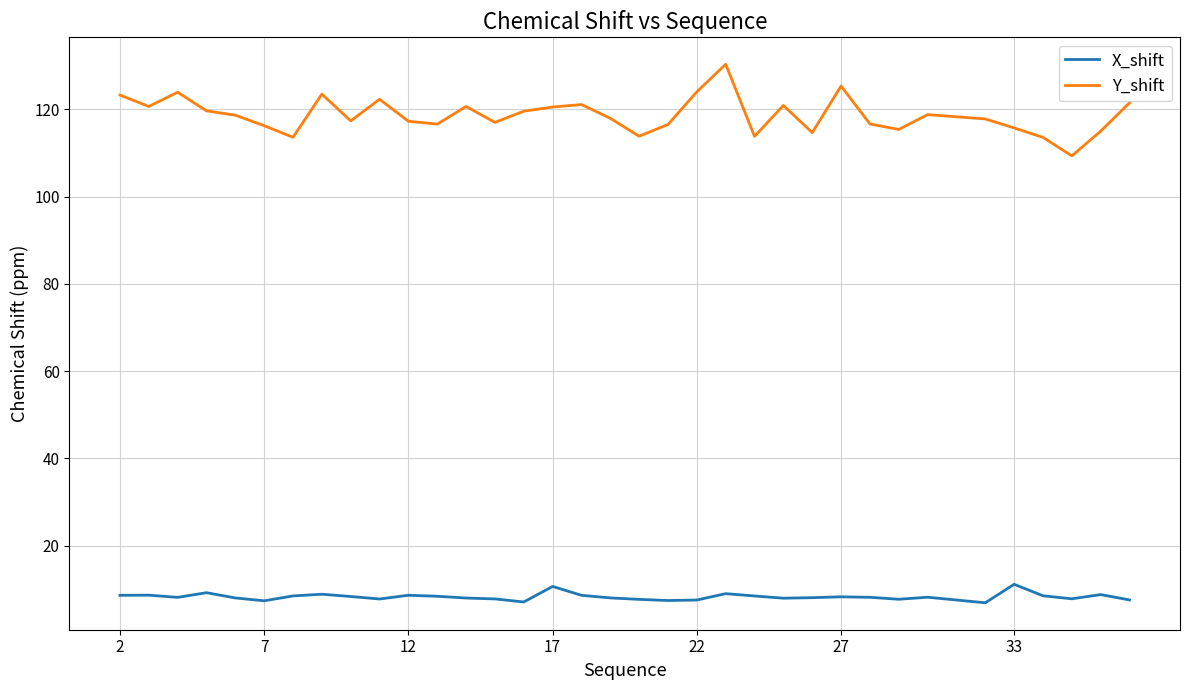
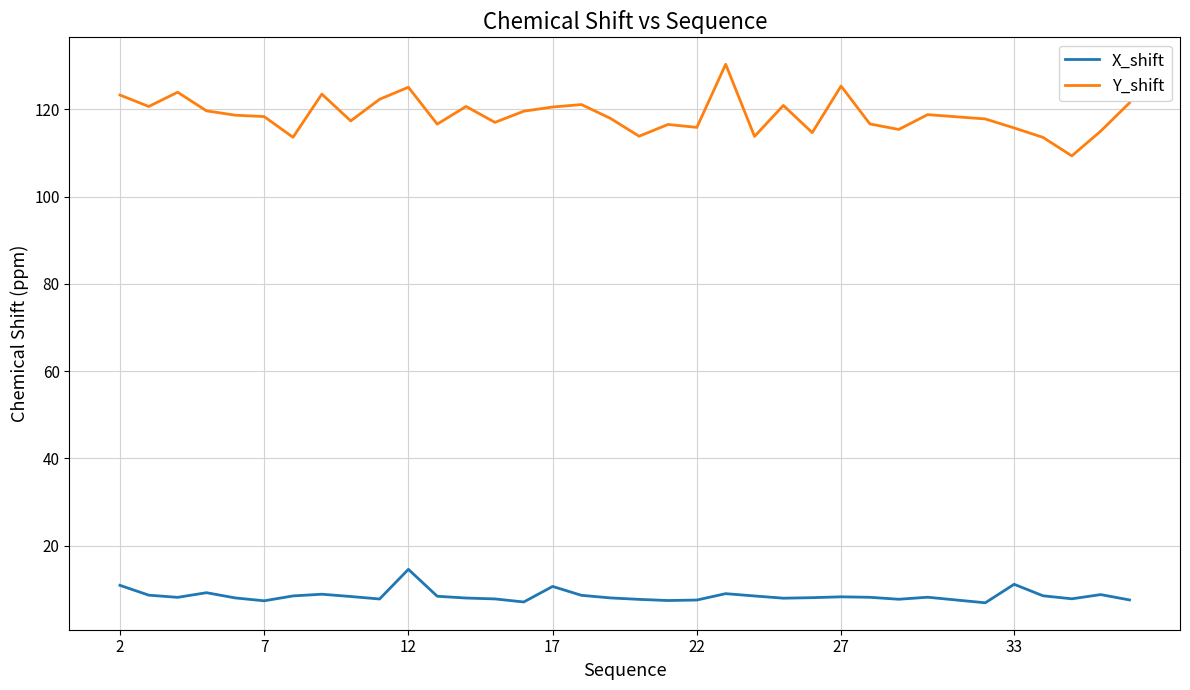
X_shift, 2: 9 -> 11
Y_shift, 7: 116 -> 118
X_shift, 12: 9 -> 15
Y_shift, 12: 117 -> 125
Y_shift, 22: 124 -> 116
